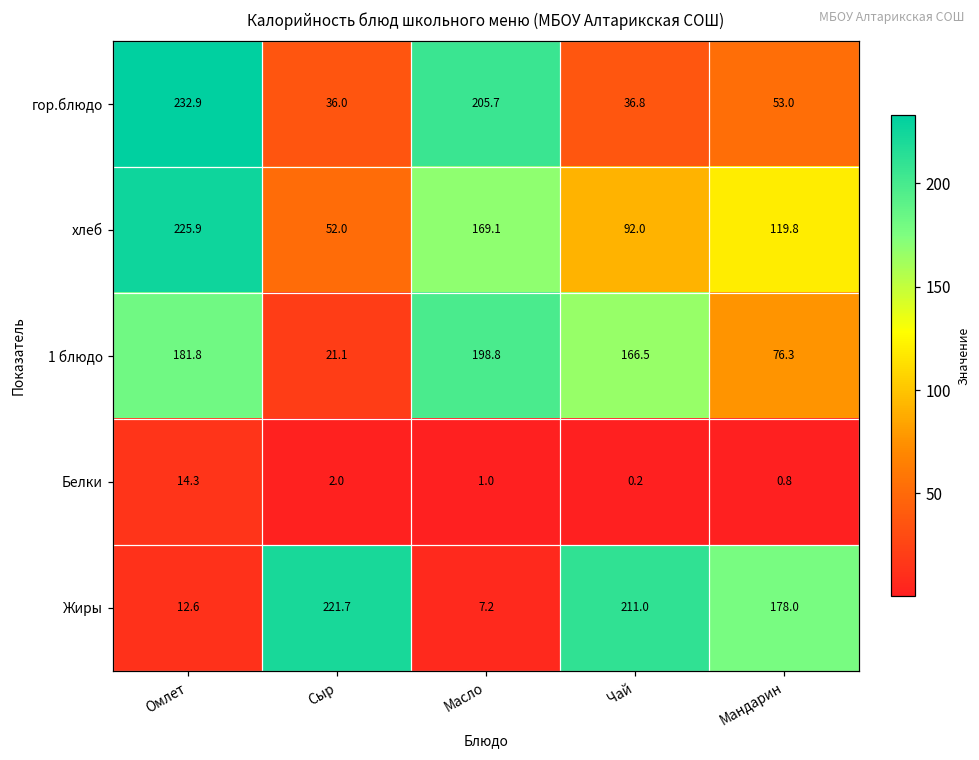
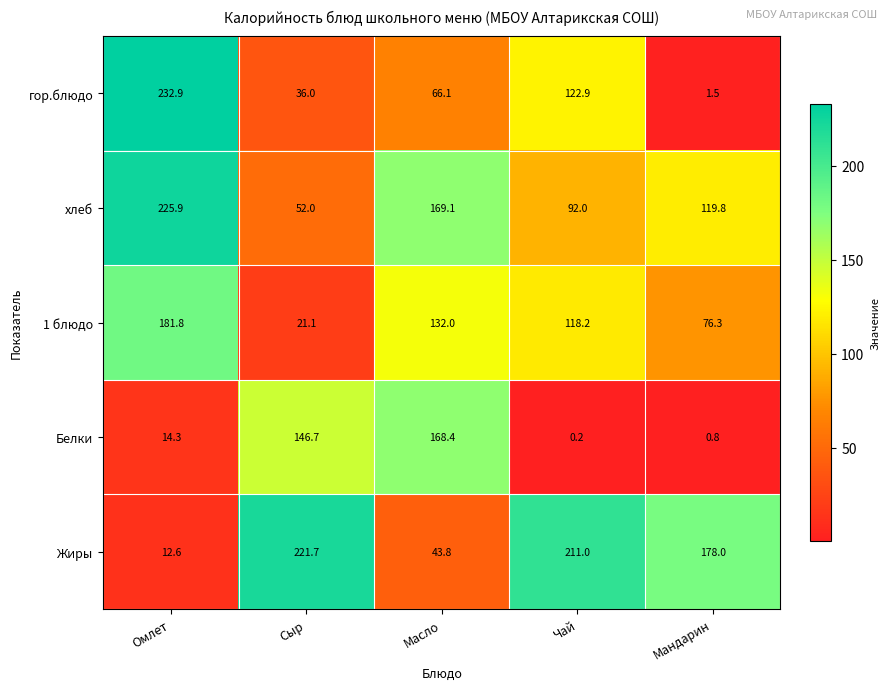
гор.блюдо, Масло: 205.7 -> 66.1
гор.блюдо, Чай: 36.8 -> 122.9
гор.блюдо, Мандарин: 53.0 -> 1.5
1 блюдо, Масло: 198.8 -> 132.0
1 блюдо, Чай: 166.5 -> 118.2
Белки, Сыр: 2.0 -> 146.7
Белки, Масло: 1.0 -> 168.4
Жиры, Масло: 7.2 -> 43.8
